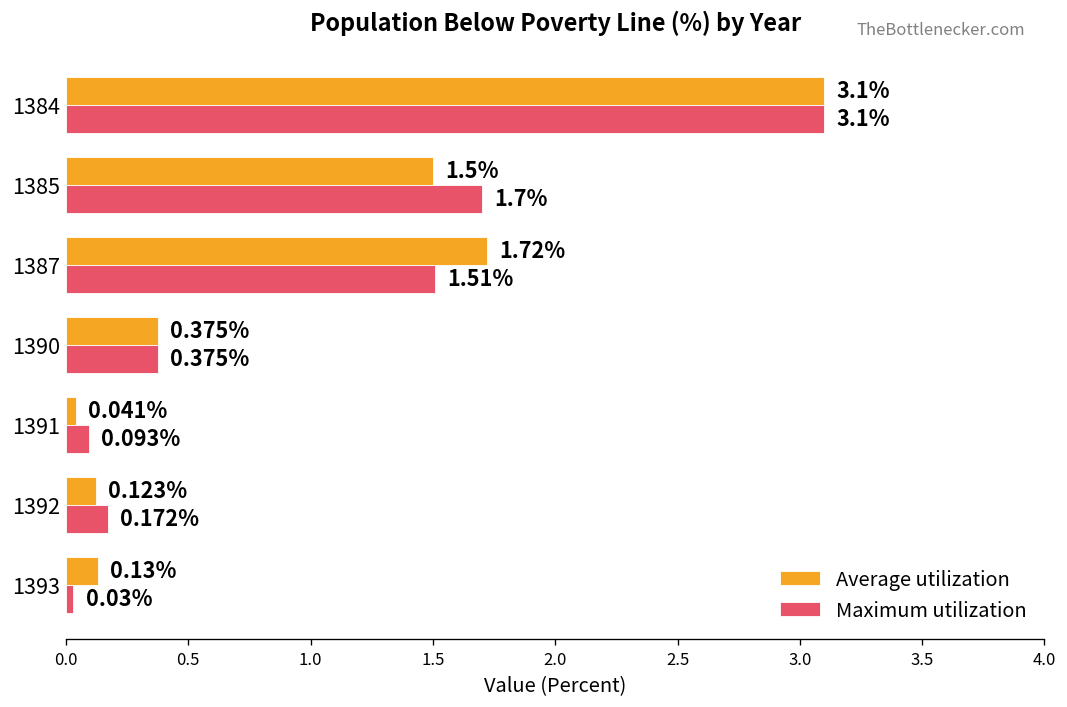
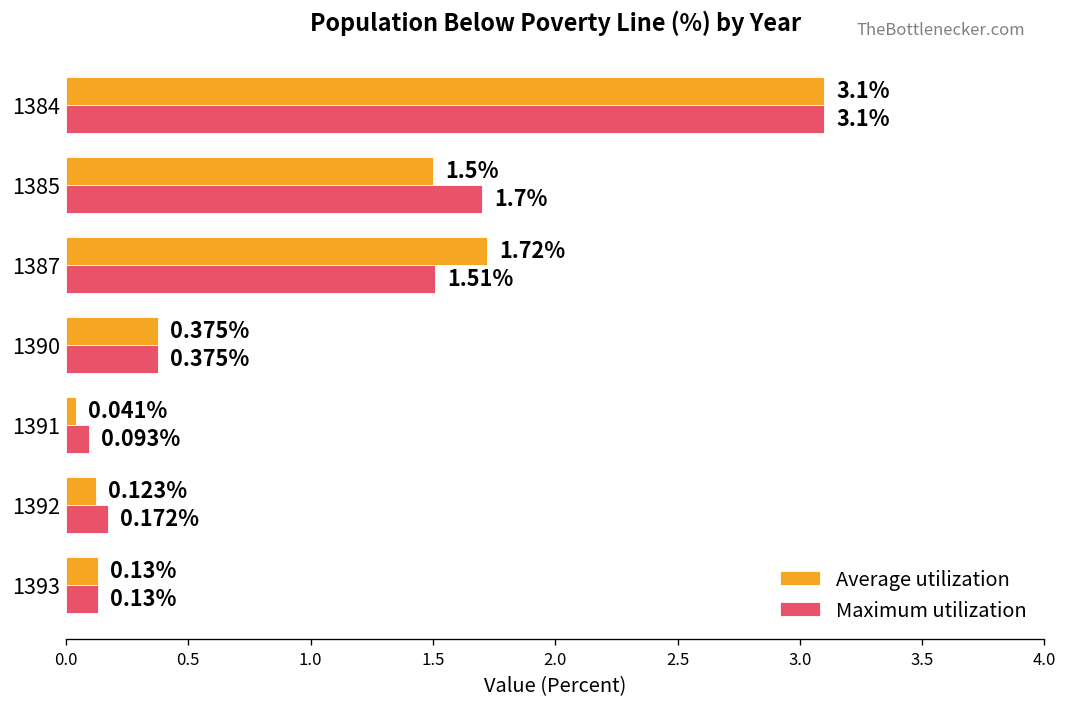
Maximum utilization, 1393: 0.03% -> 0.13%
